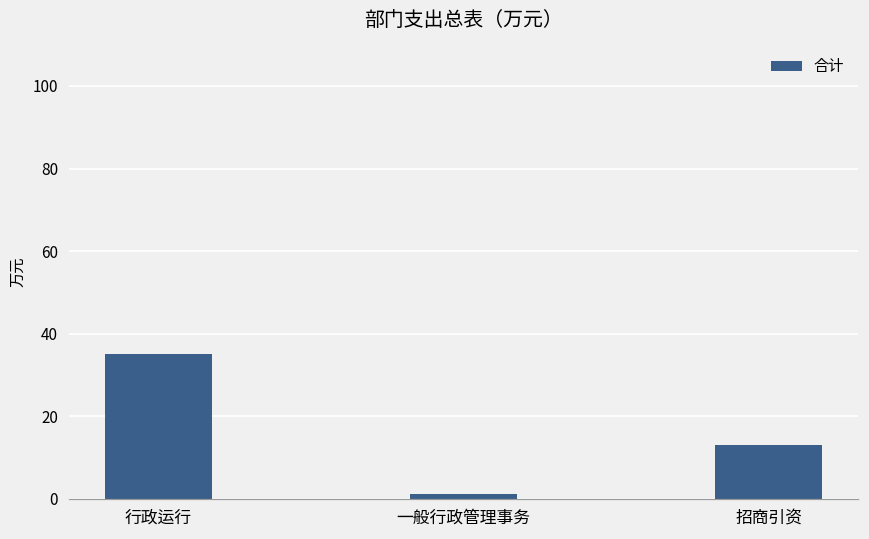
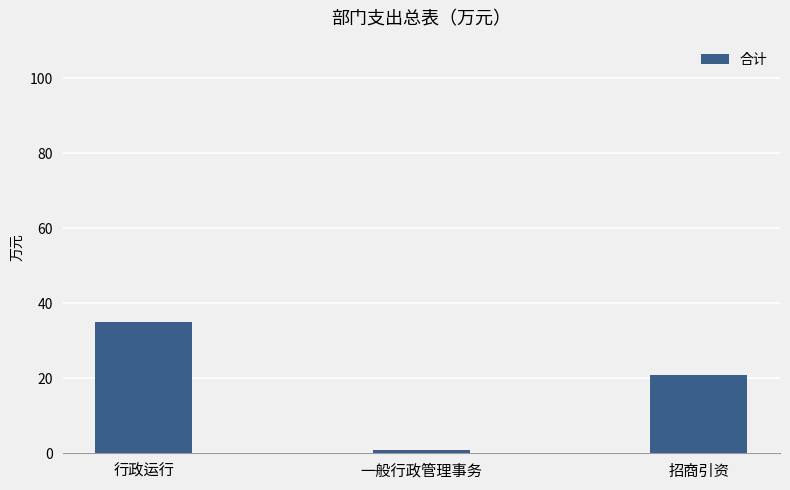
招商引资: 13 -> 21
